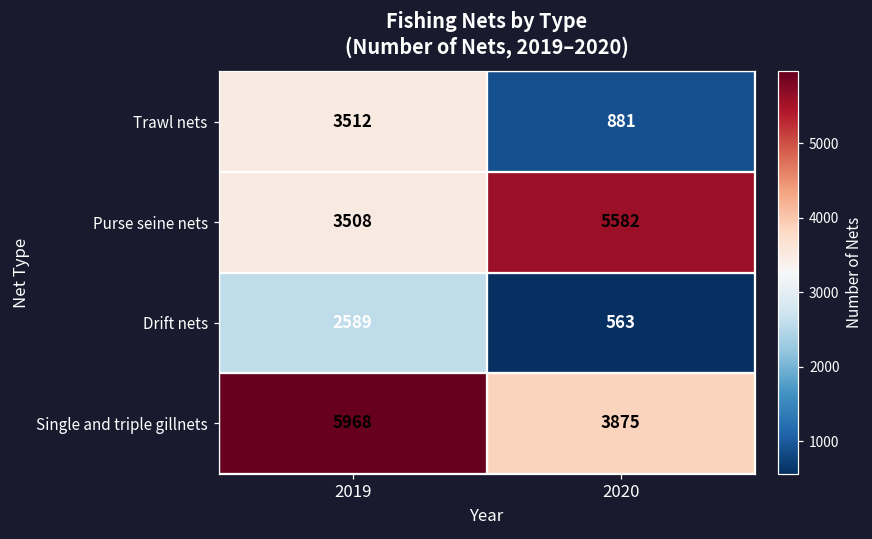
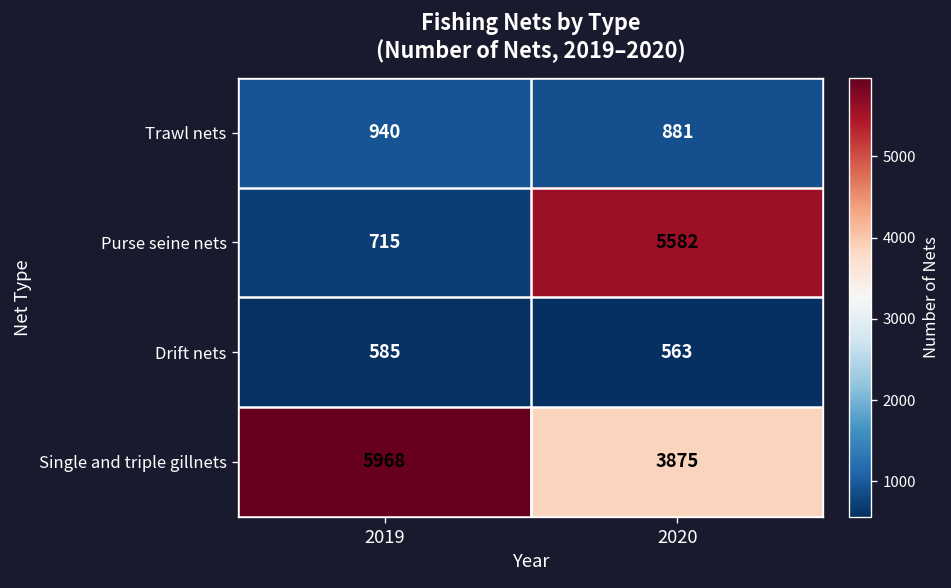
Trawl nets, 2019: 3512 -> 940
Purse seine nets, 2019: 3508 -> 715
Drift nets, 2019: 2589 -> 585
